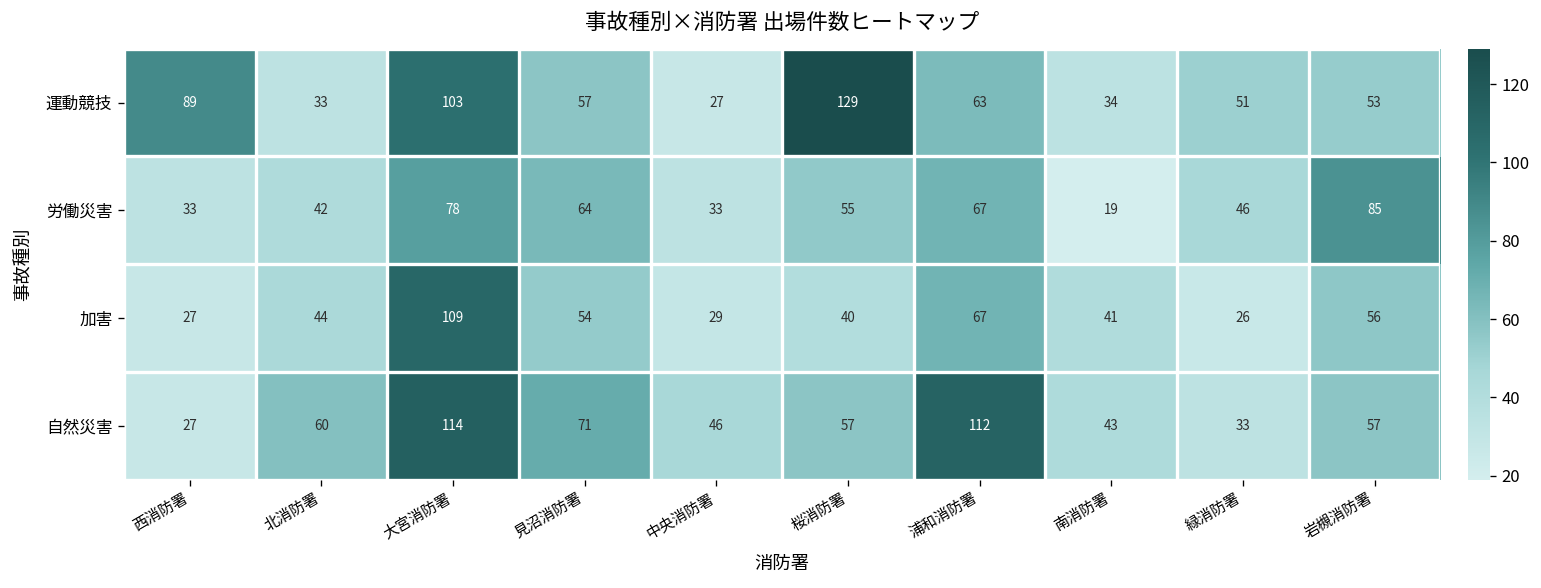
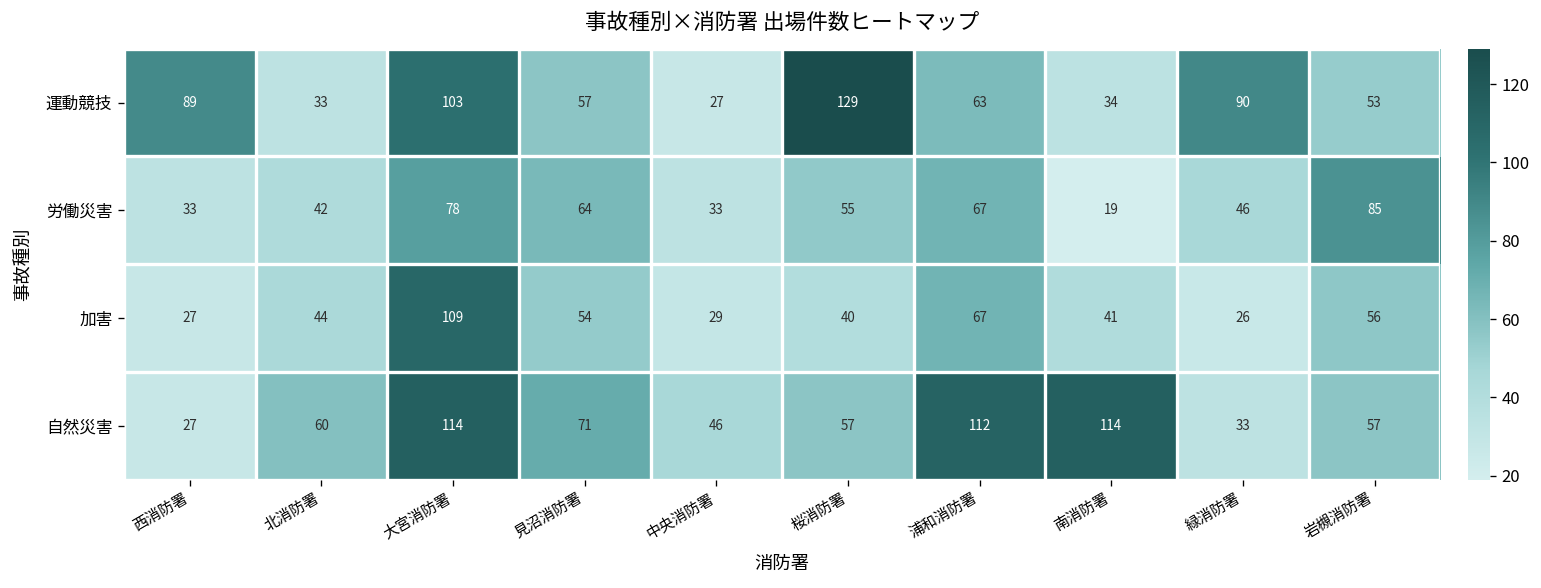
運動競技, 緑消防署: 51 -> 90
自然災害, 南消防署: 43 -> 114
